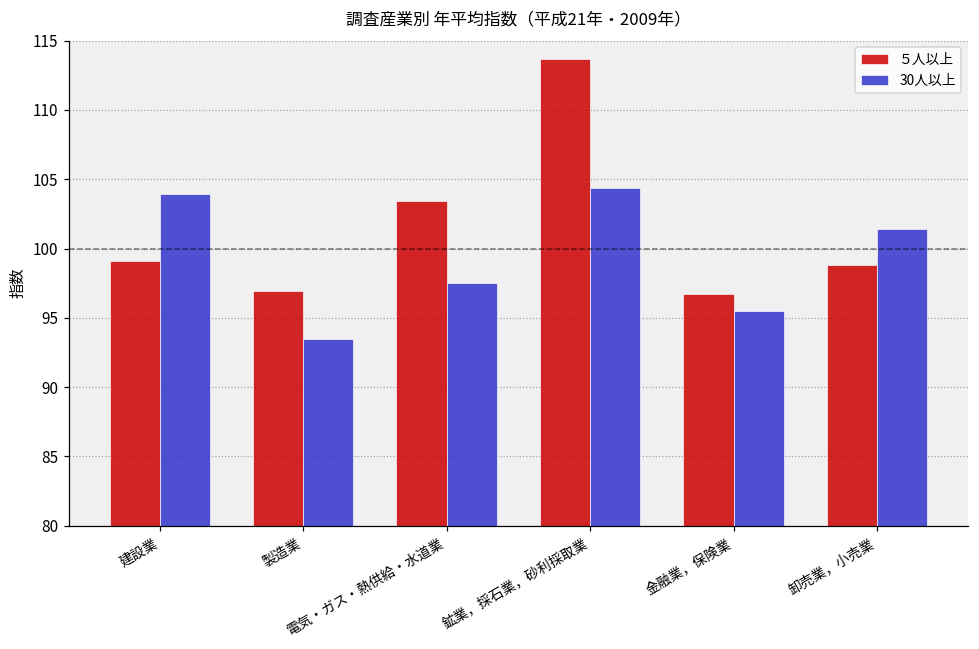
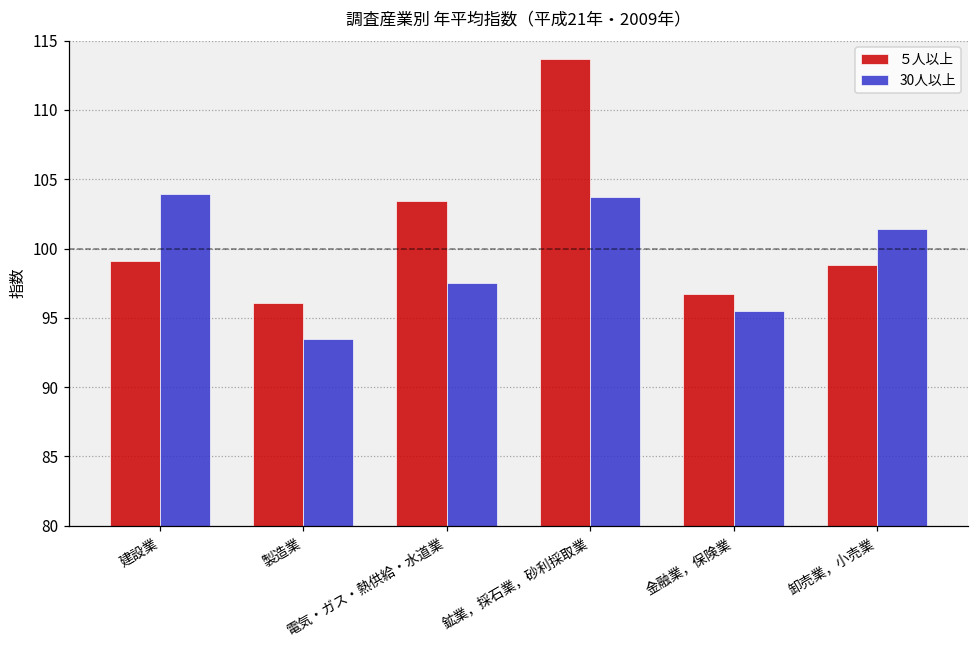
５人以上, 製造業: 96.9 -> 96.1
30人以上, 鉱業，採石業，砂利採取業: 104.4 -> 103.7
